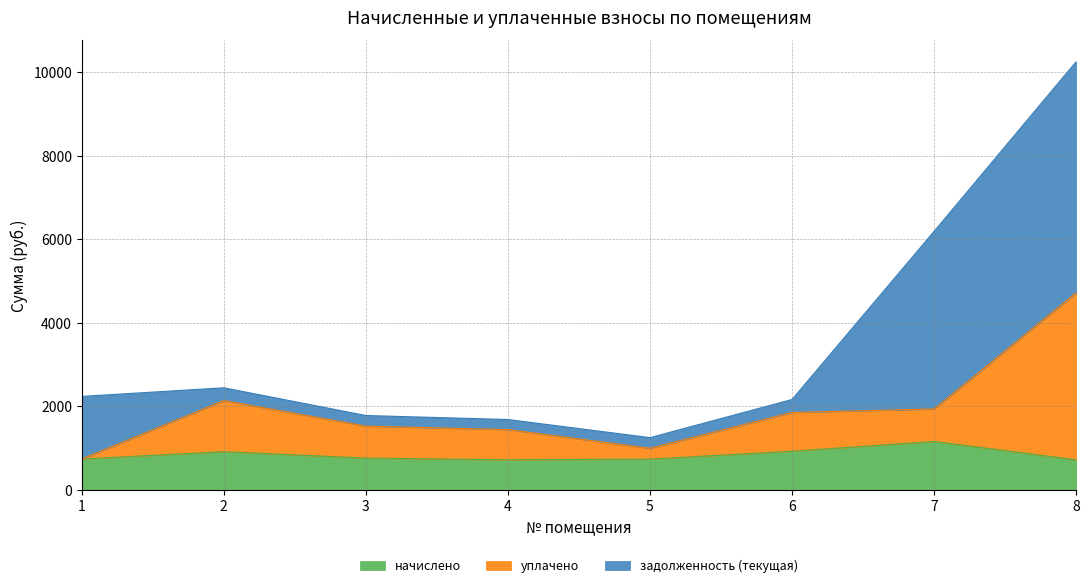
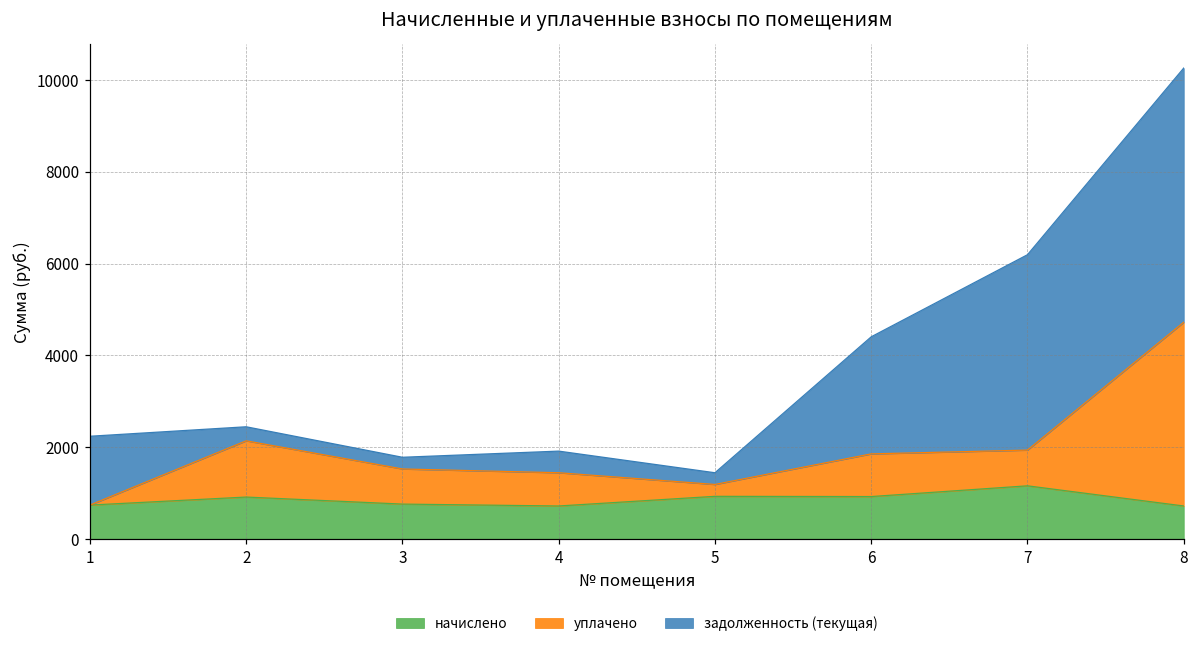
задолженность (текущая), 4: 200 -> 500
начислено, 5: 700 -> 900
задолженность (текущая), 6: 300 -> 2500
